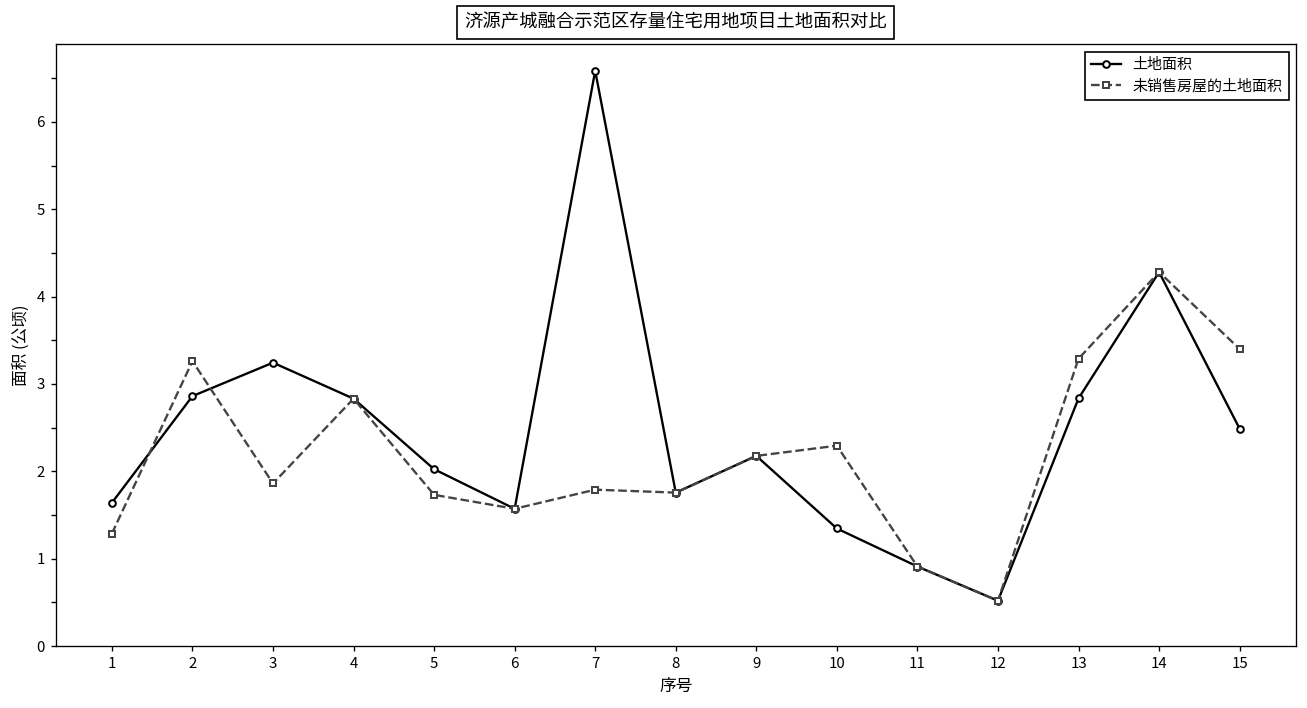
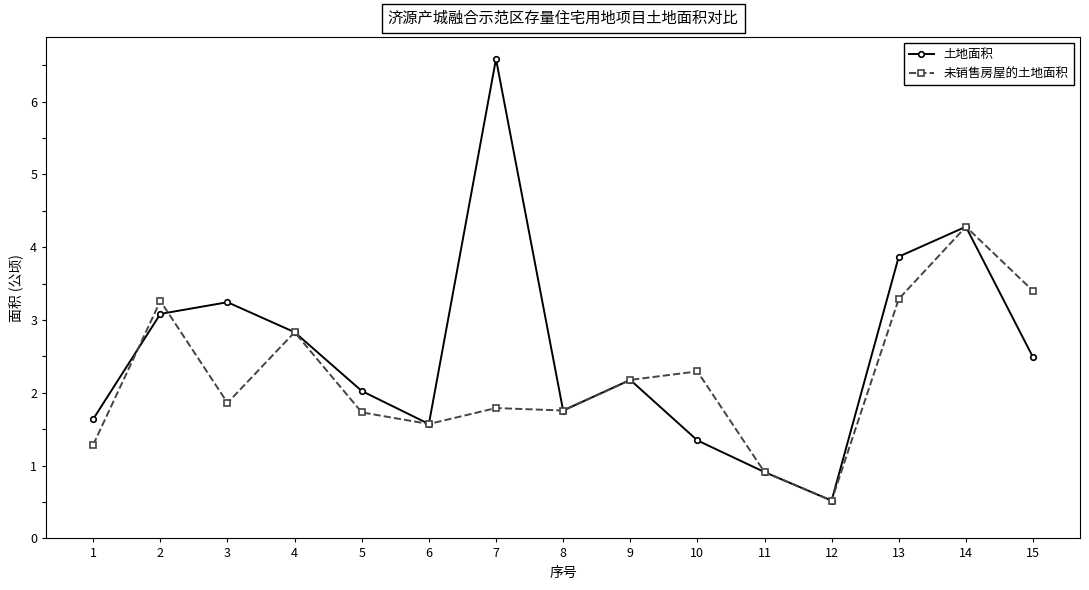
土地面积, 2: 2.9 -> 3.1
土地面积, 13: 2.8 -> 3.9
